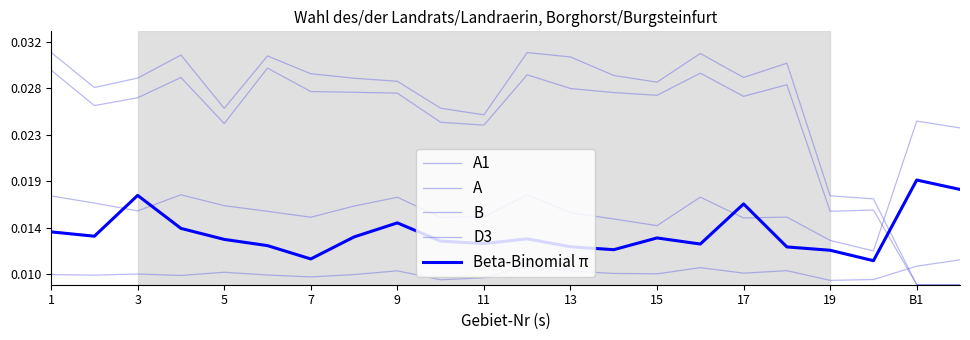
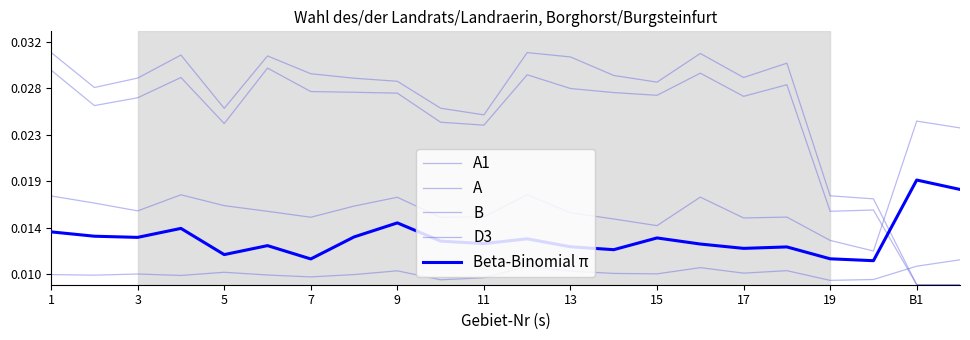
Beta-Binomial π, 3: 0.0175 -> 0.0135
Beta-Binomial π, 5: 0.0133 -> 0.0119
Beta-Binomial π, 17: 0.0167 -> 0.0124
Beta-Binomial π, 19: 0.0123 -> 0.0115
